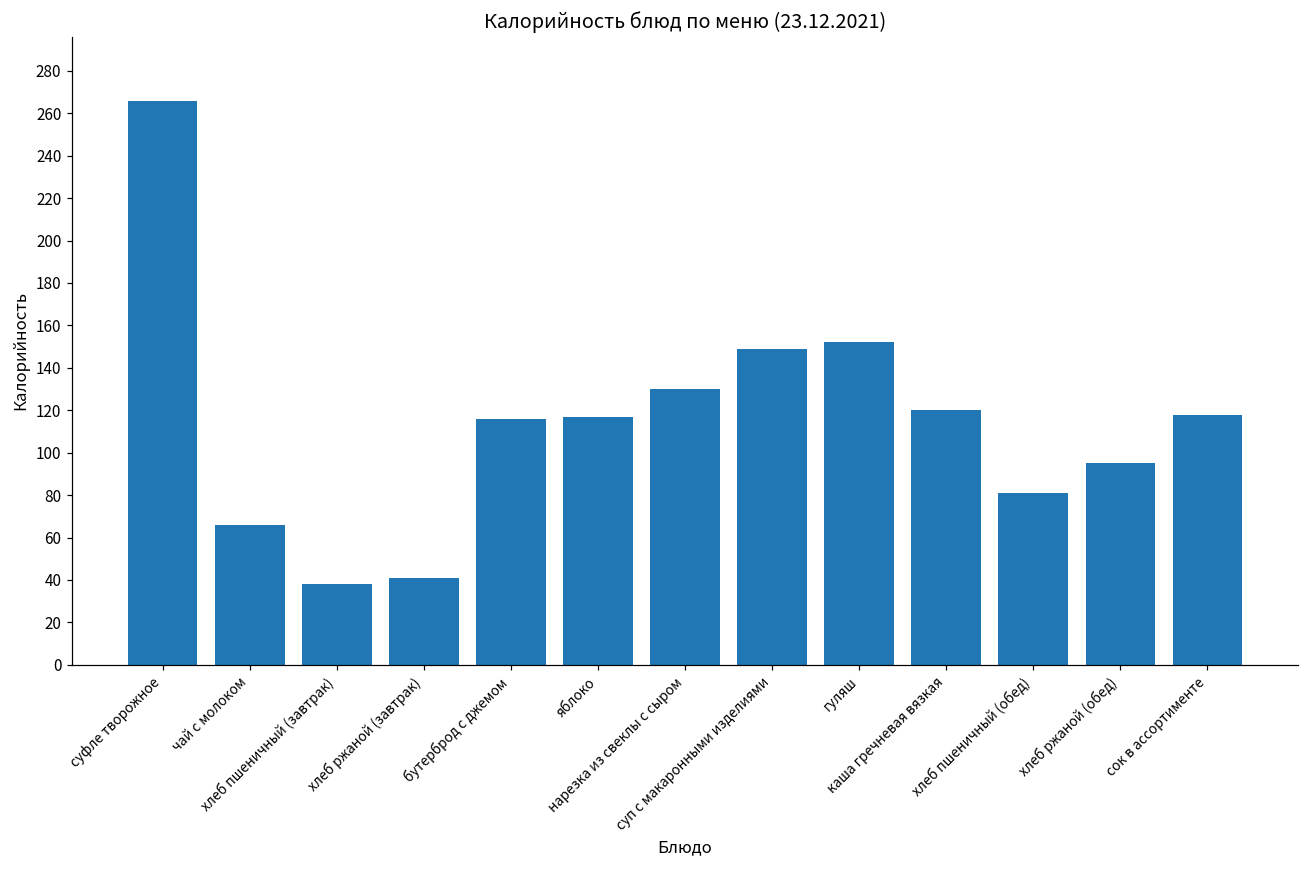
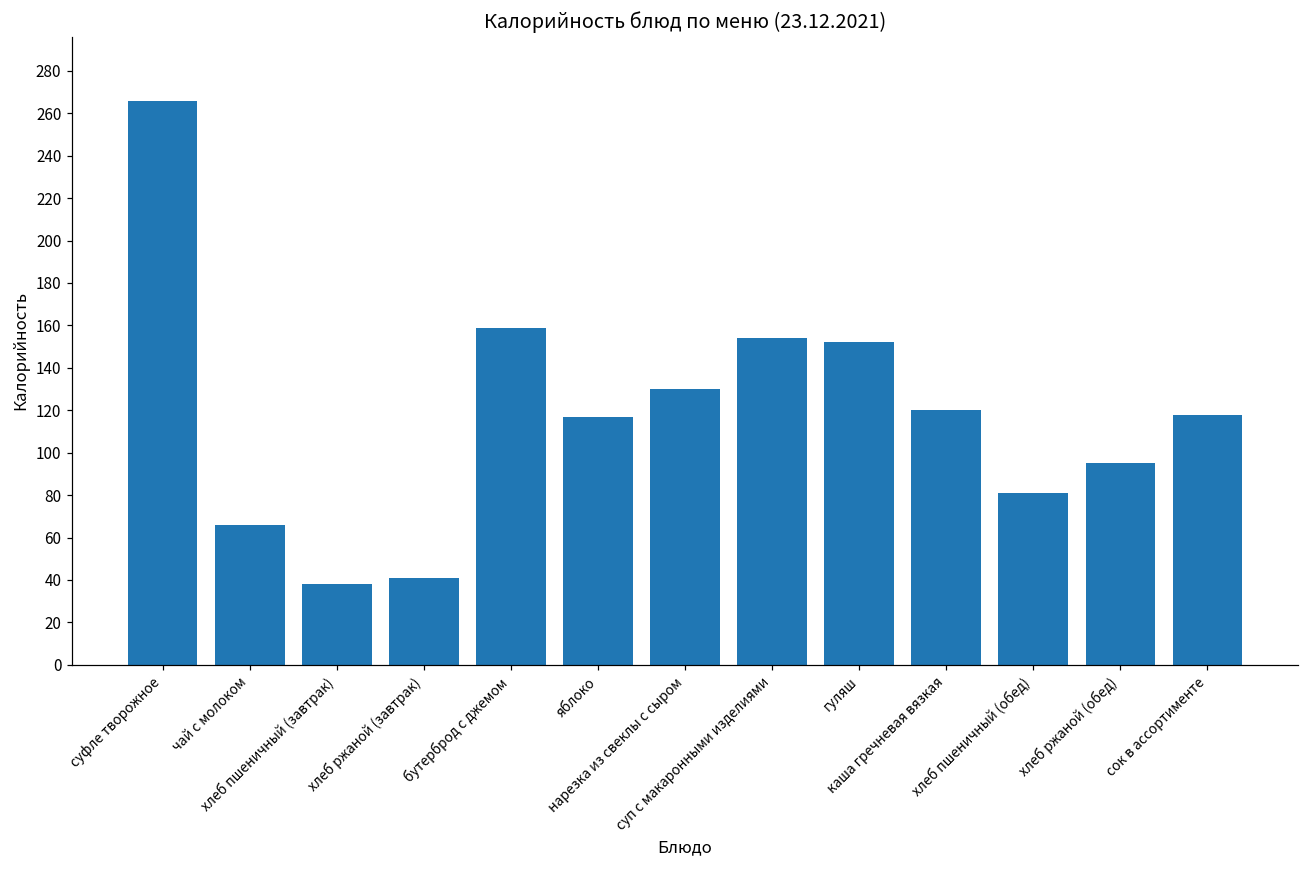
бутерброд с джемом: 116 -> 159
суп с макаронными изделиями: 149 -> 154
